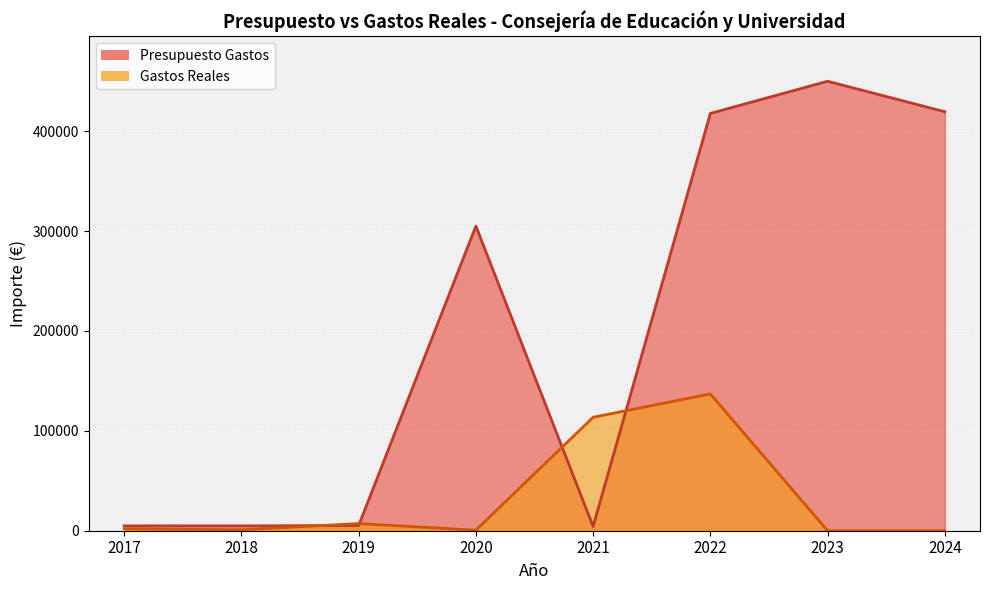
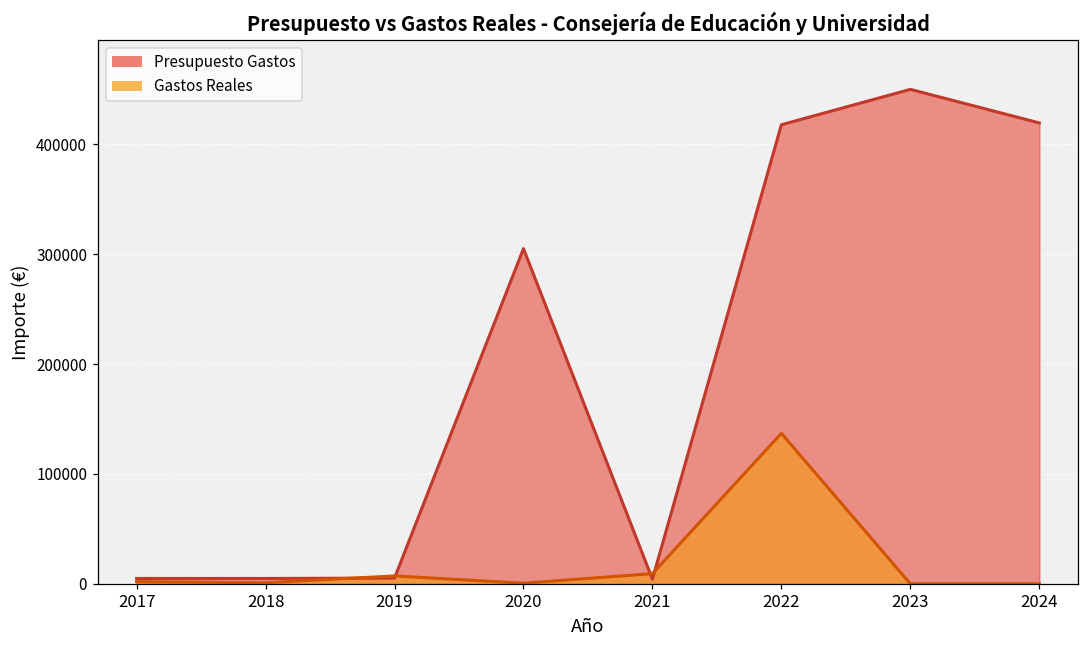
Gastos Reales, 2021: 110000 -> 10000
